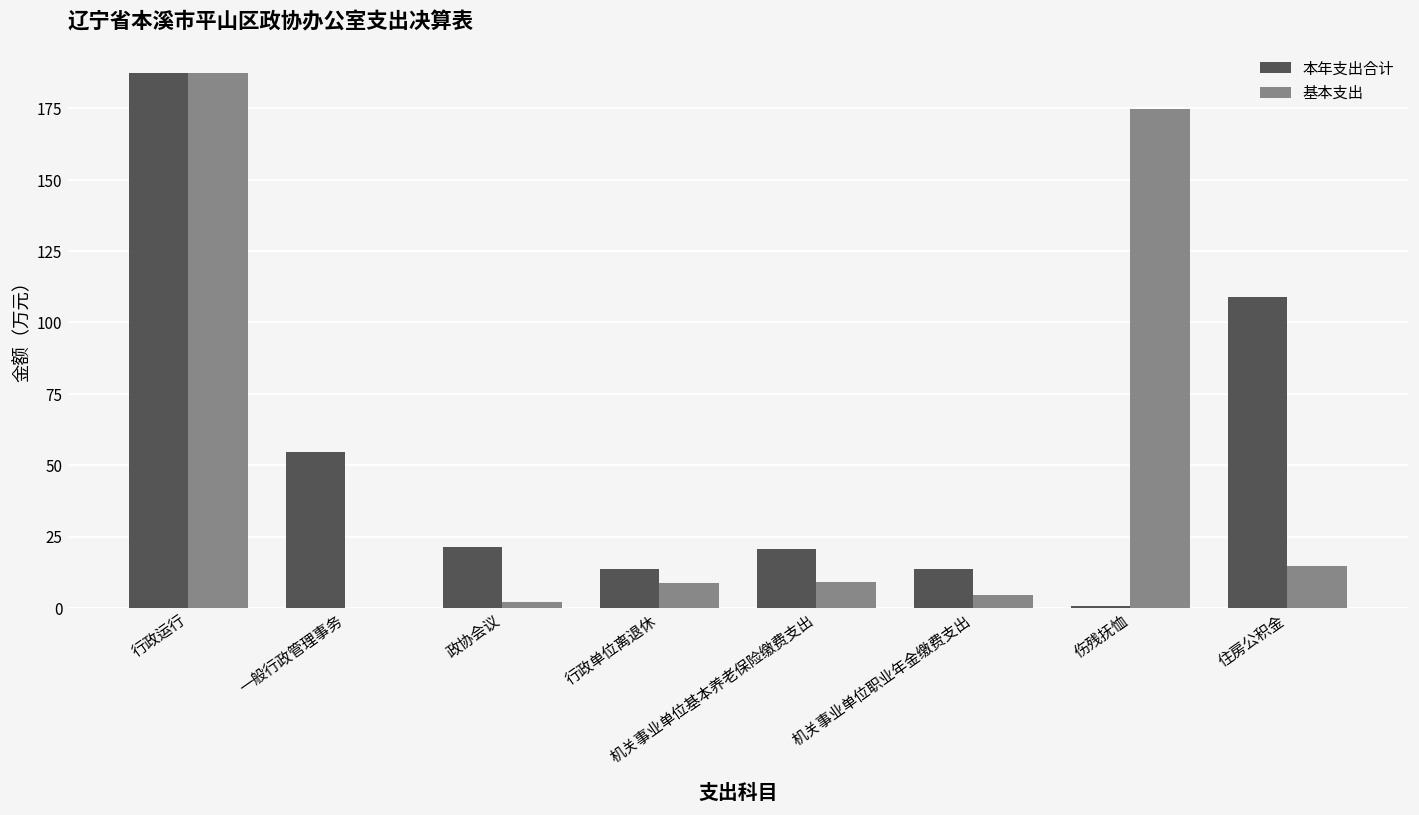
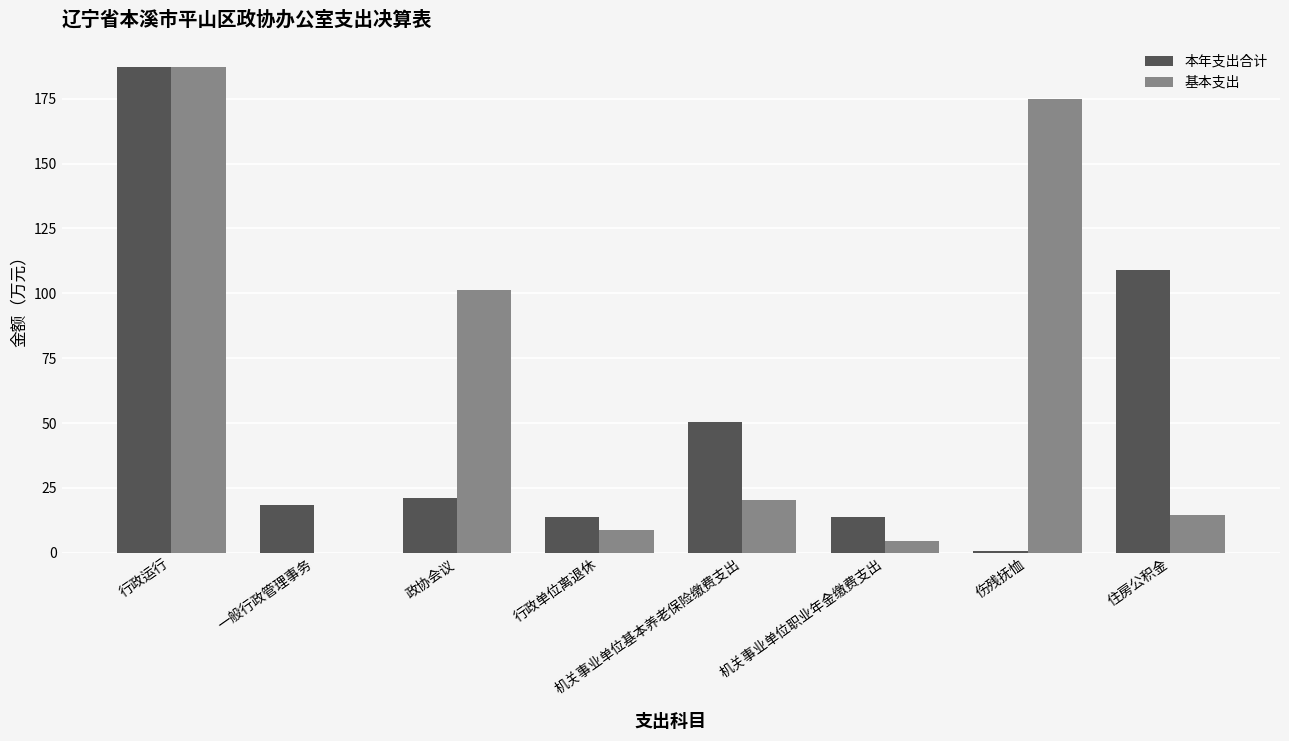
本年支出合计, 一般行政管理事务: 55 -> 18
基本支出, 政协会议: 2 -> 101
本年支出合计, 机关事业单位基本养老保险缴费支出: 20 -> 50
基本支出, 机关事业单位基本养老保险缴费支出: 9 -> 20
